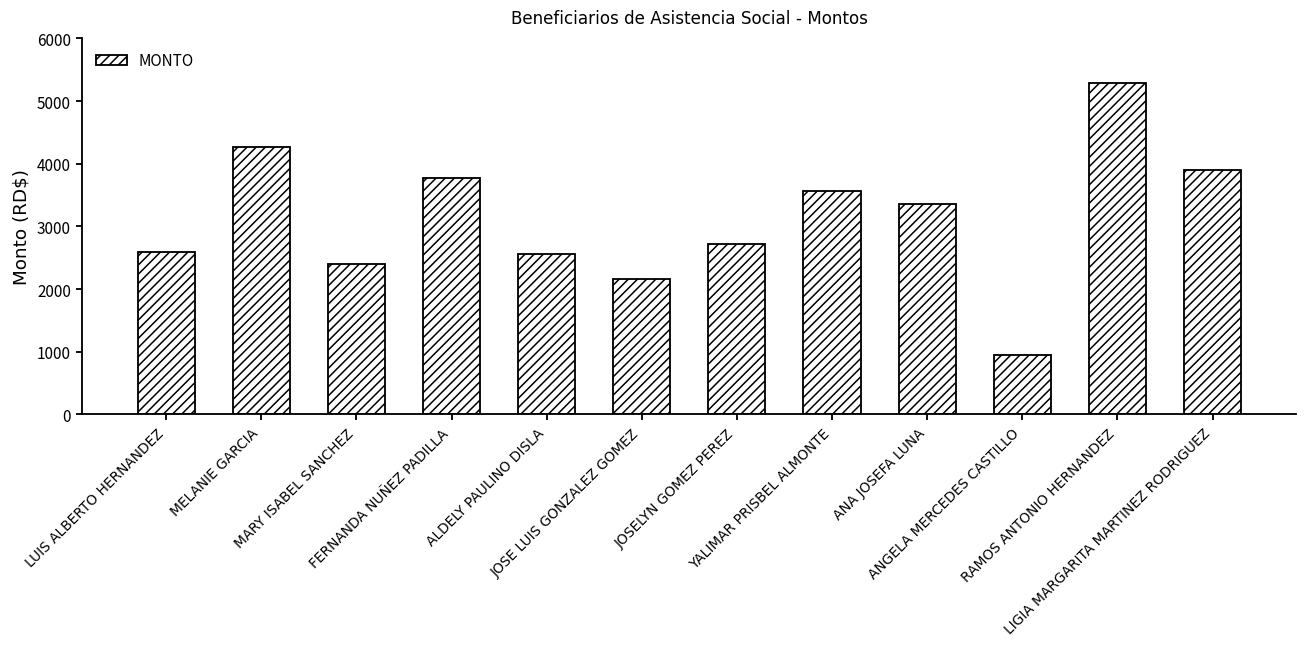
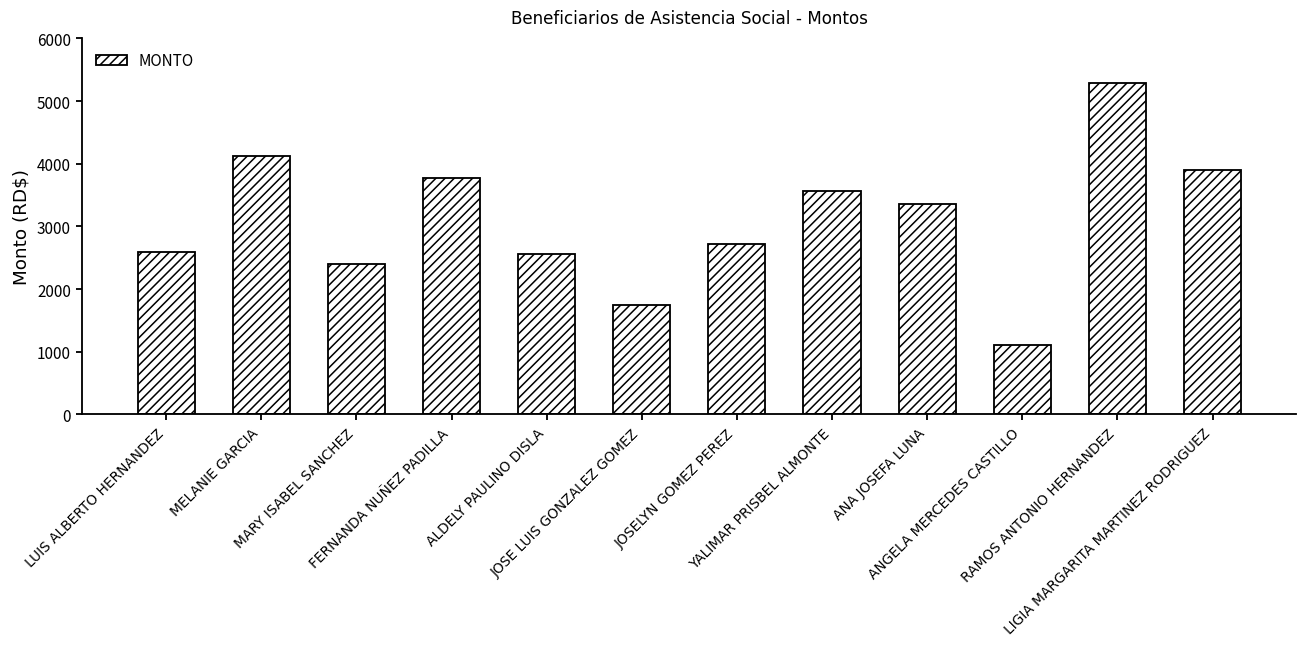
MELANIE GARCIA: 4300 -> 4100
JOSE LUIS GONZALEZ GOMEZ: 2200 -> 1700
ANGELA MERCEDES CASTILLO: 900 -> 1100
